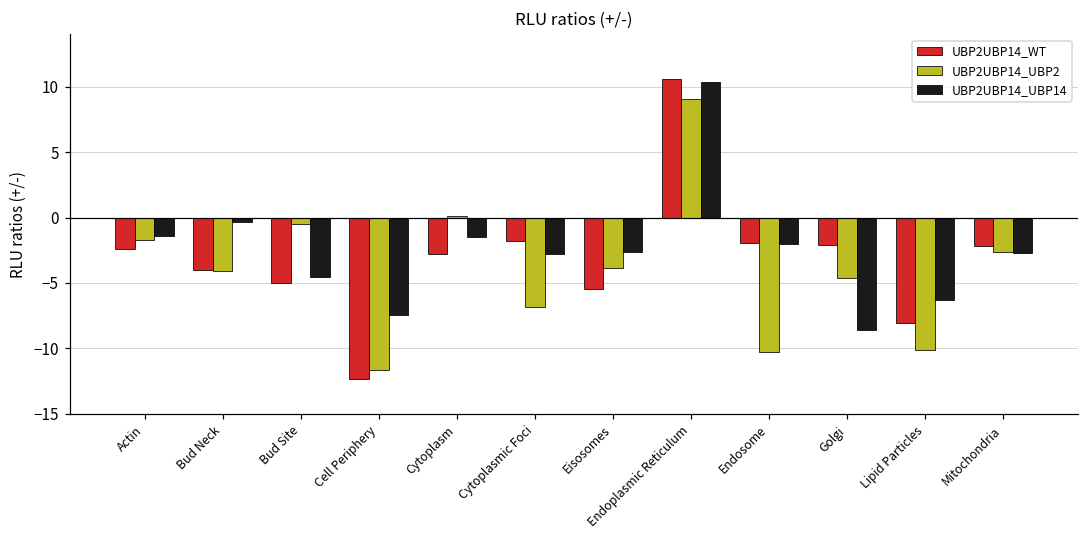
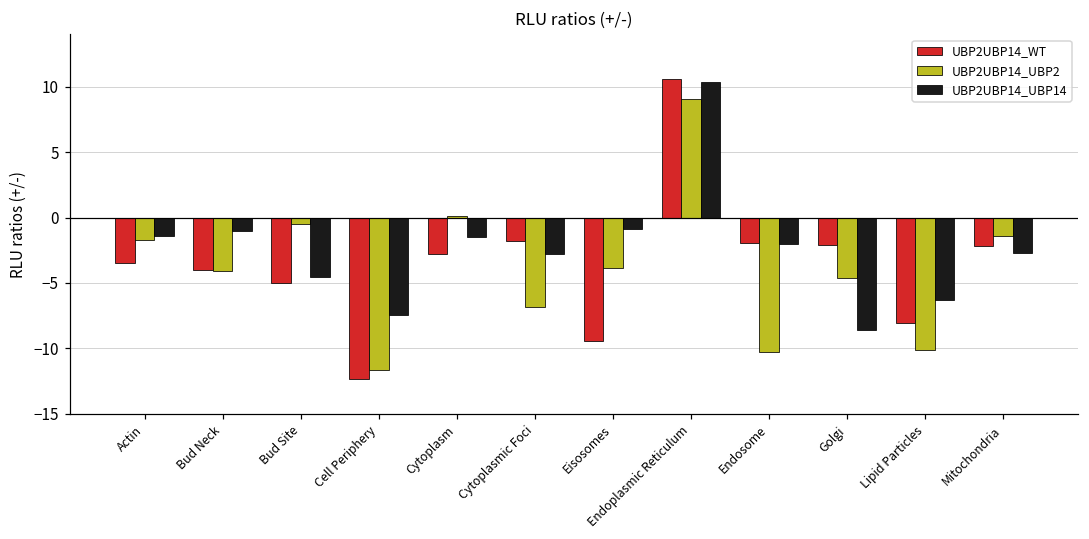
UBP2UBP14_WT, Actin: -2.4 -> -3.5
UBP2UBP14_UBP14, Bud Neck: -0.4 -> -1.1
UBP2UBP14_WT, Eisosomes: -5.5 -> -9.5
UBP2UBP14_UBP14, Eisosomes: -2.6 -> -0.9
UBP2UBP14_UBP2, Mitochondria: -2.6 -> -1.4
